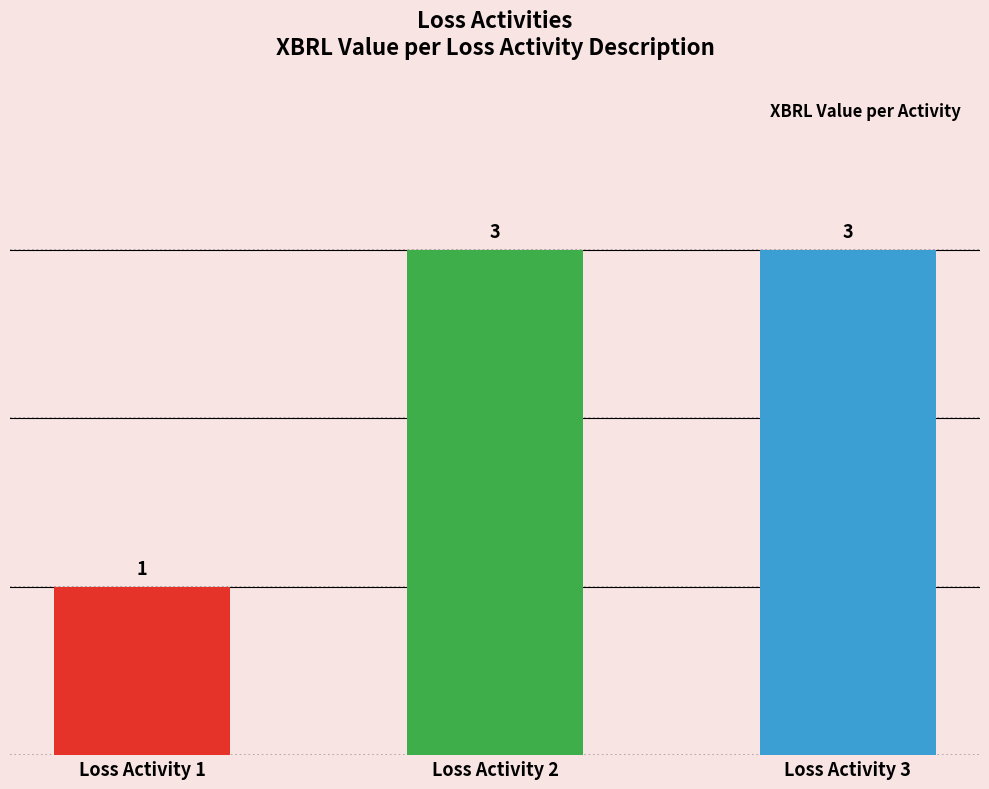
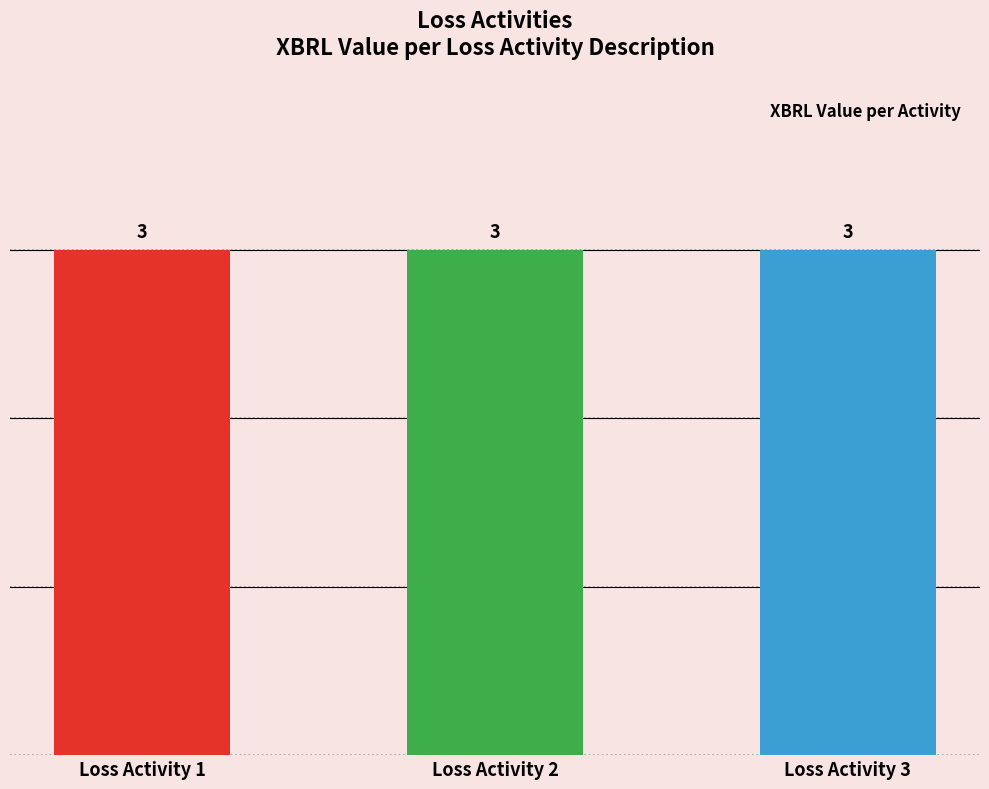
Loss Activity 1: 1 -> 3
